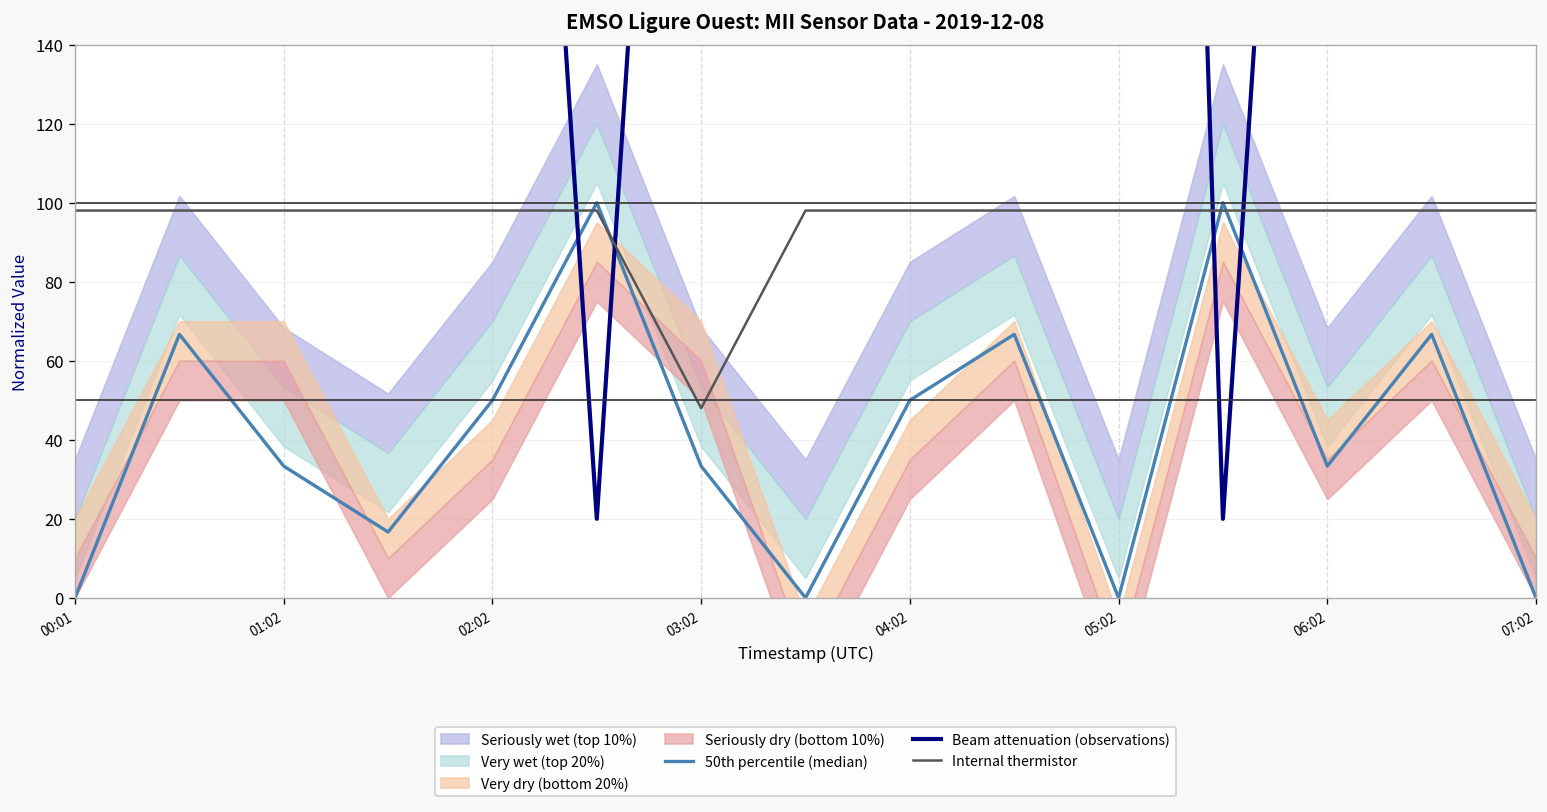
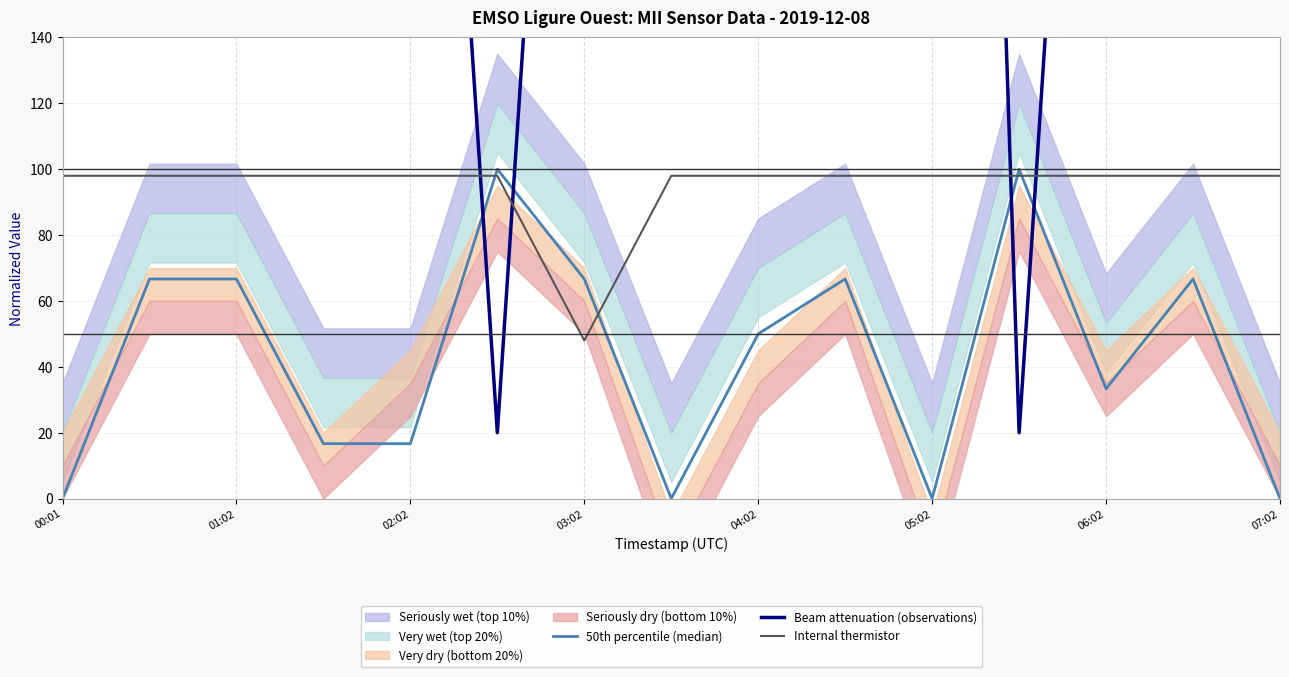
50th percentile (median), 01:02: 33 -> 67
50th percentile (median), 02:02: 50 -> 17
50th percentile (median), 03:02: 33 -> 67
